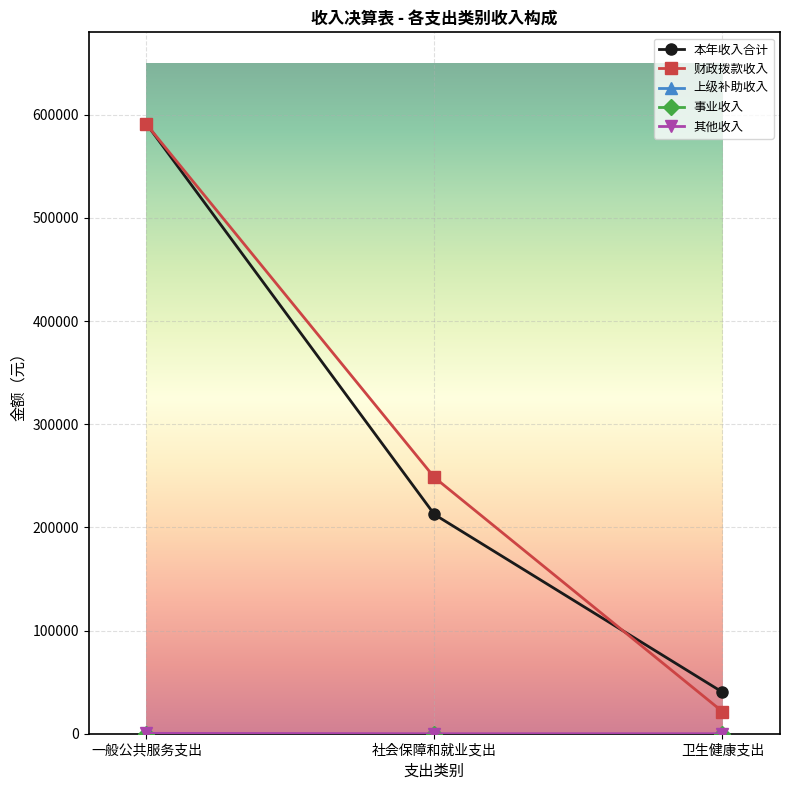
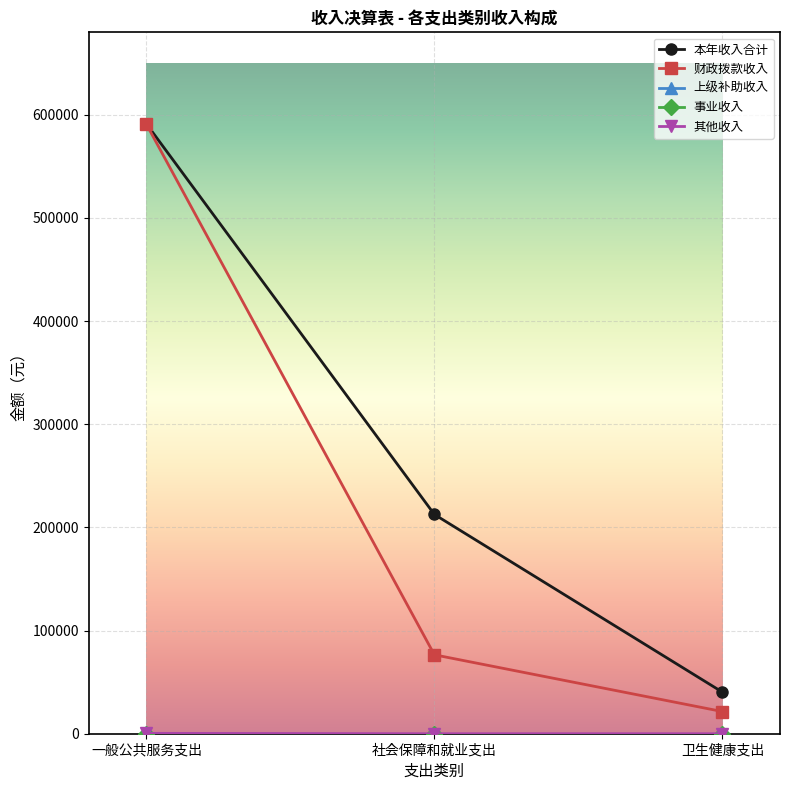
财政拨款收入, 社会保障和就业支出: 248000 -> 77000
